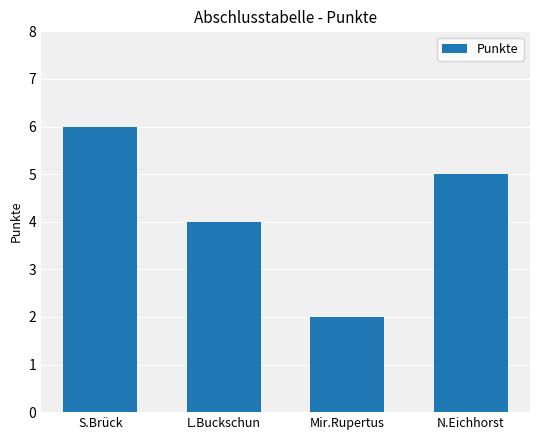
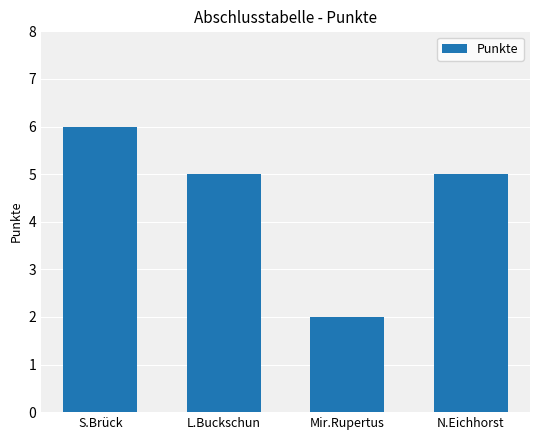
L.Buckschun: 4 -> 5
